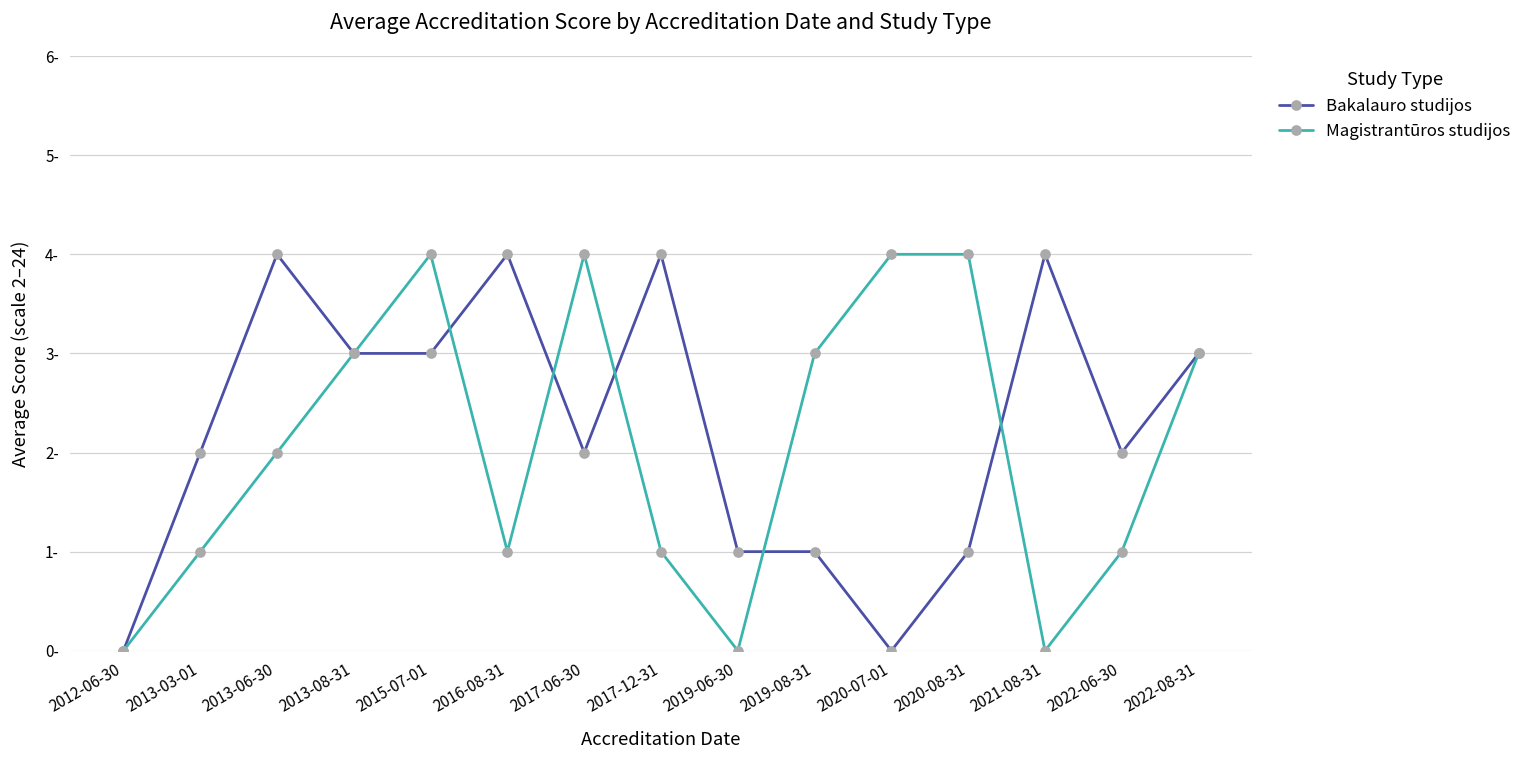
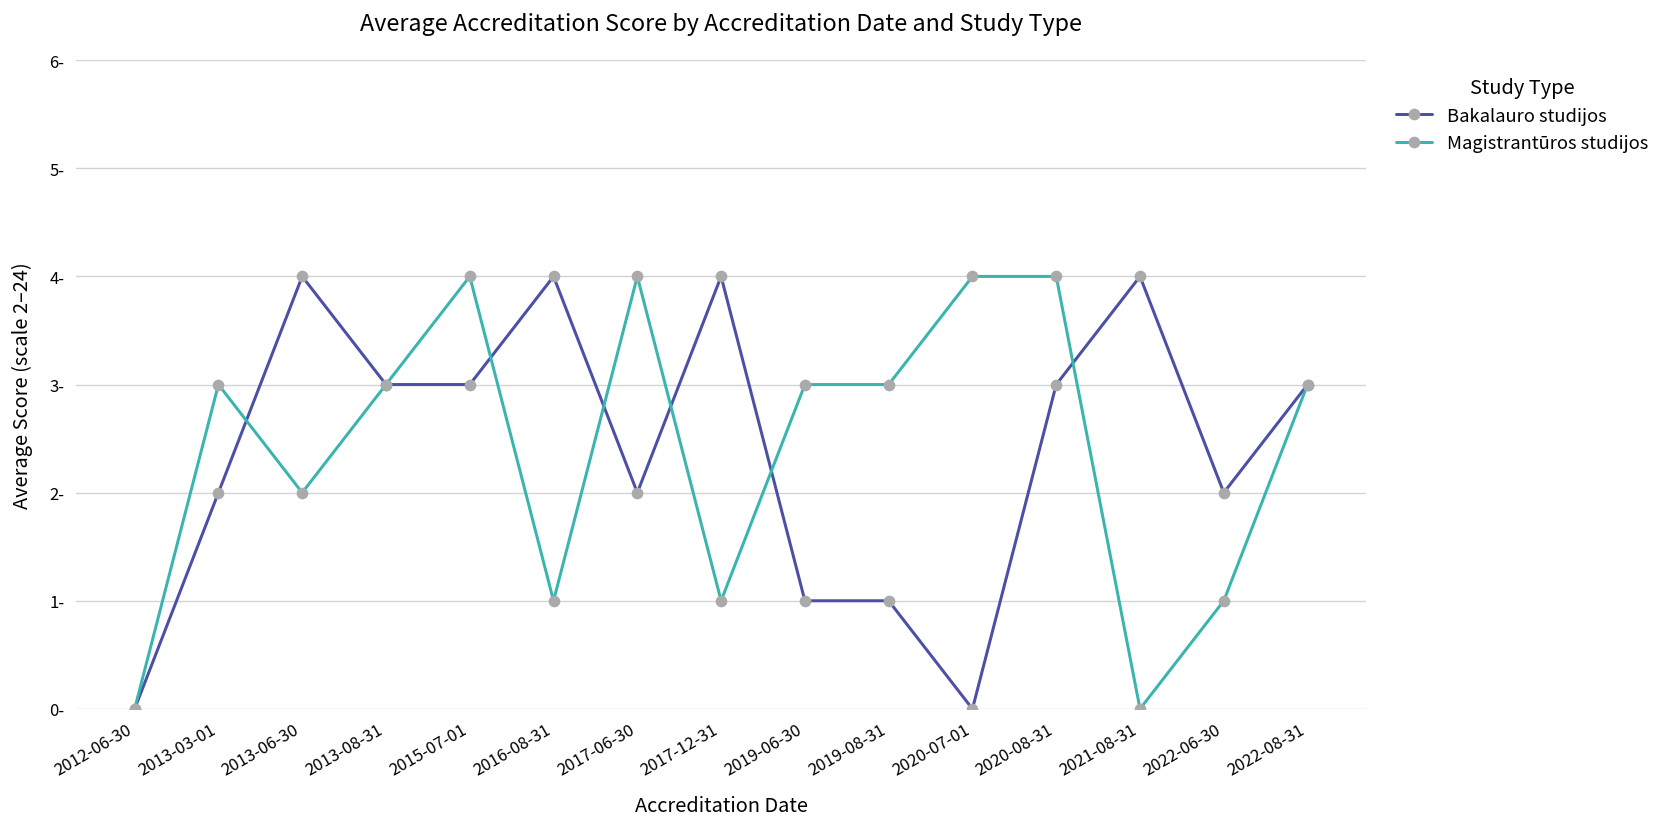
Magistrantūros studijos, 2013-03-01: 1- -> 3-
Magistrantūros studijos, 2019-06-30: 0- -> 3-
Bakalauro studijos, 2020-08-31: 1- -> 3-
